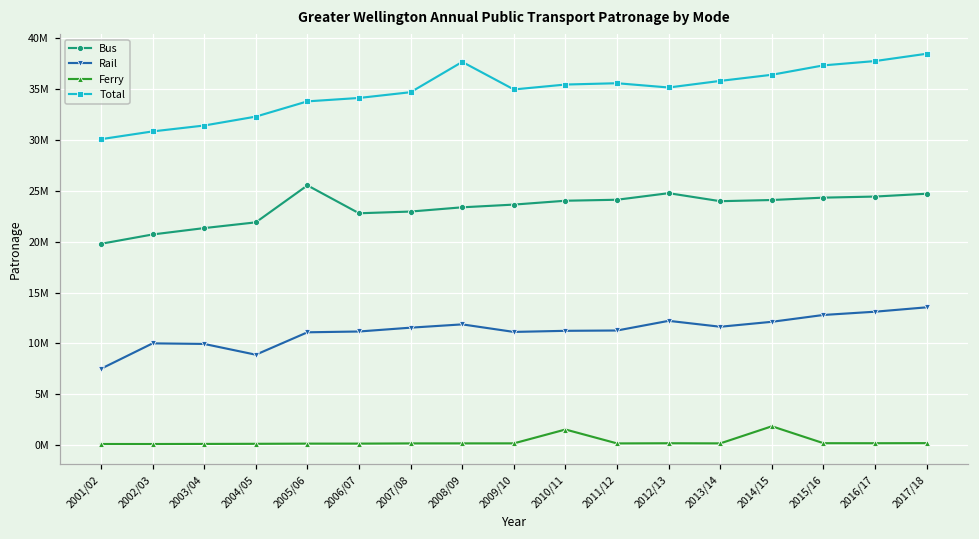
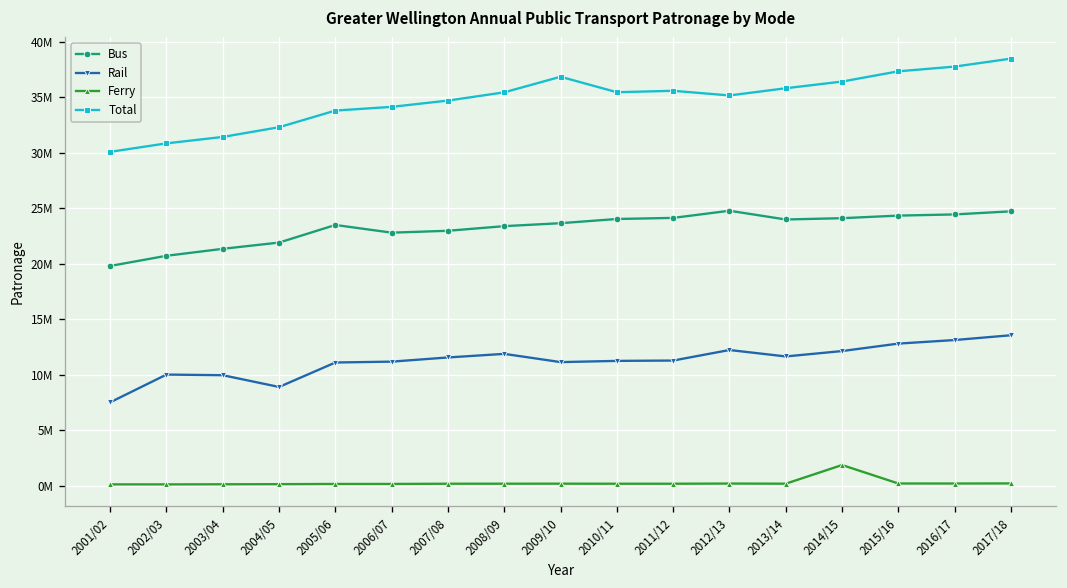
Bus, 2005/06: 26000000 -> 23000000
Total, 2008/09: 38000000 -> 35000000
Total, 2009/10: 35000000 -> 37000000
Ferry, 2010/11: 2000000 -> 0
